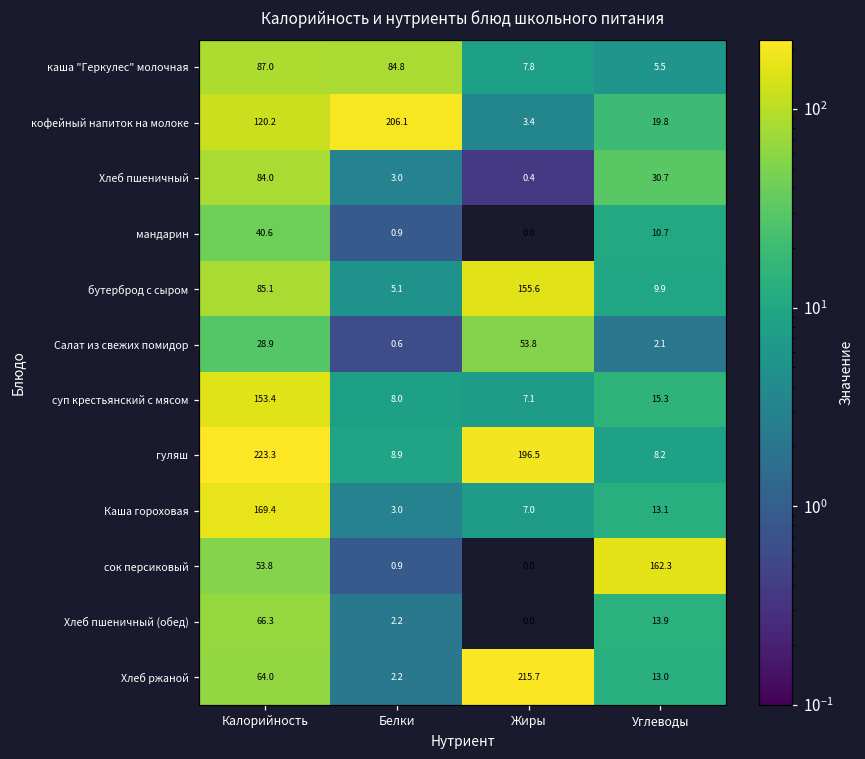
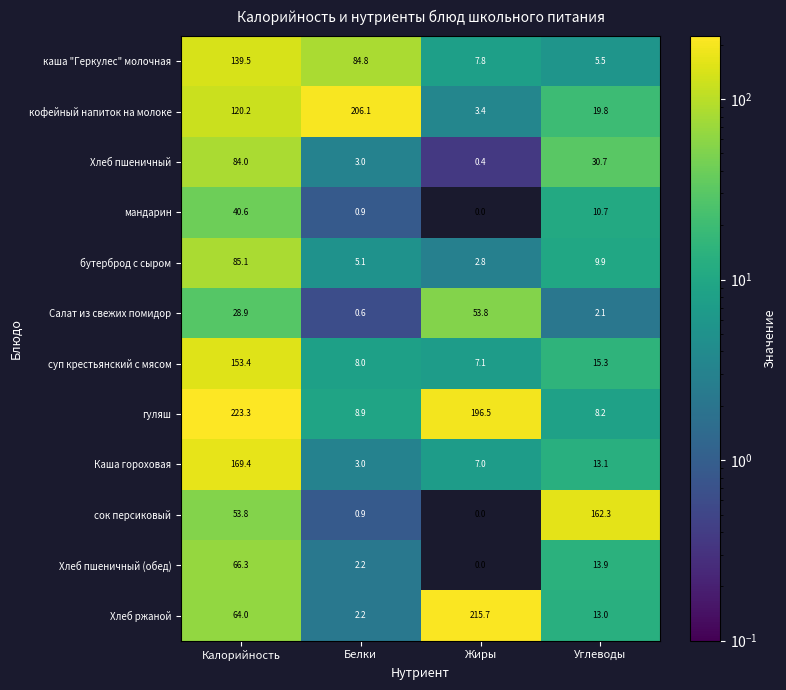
каша "Геркулес" молочная, Калорийность: 87.0 -> 139.5
бутерброд с сыром, Жиры: 155.6 -> 2.8
